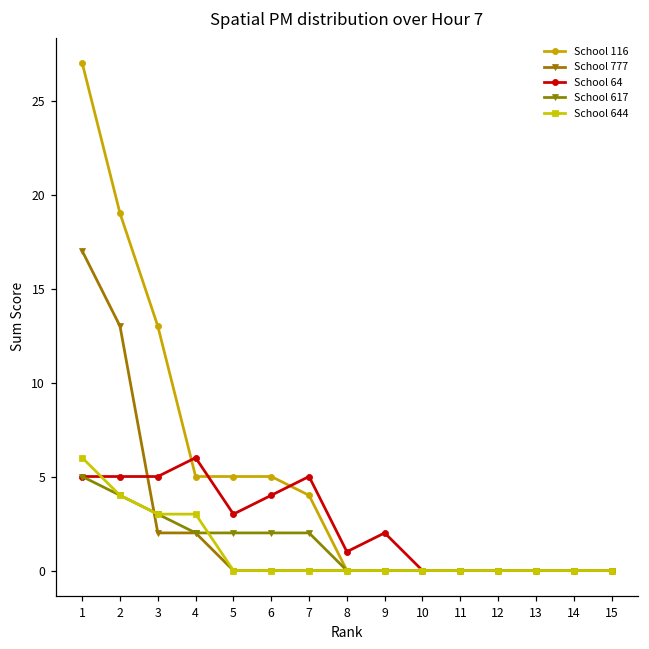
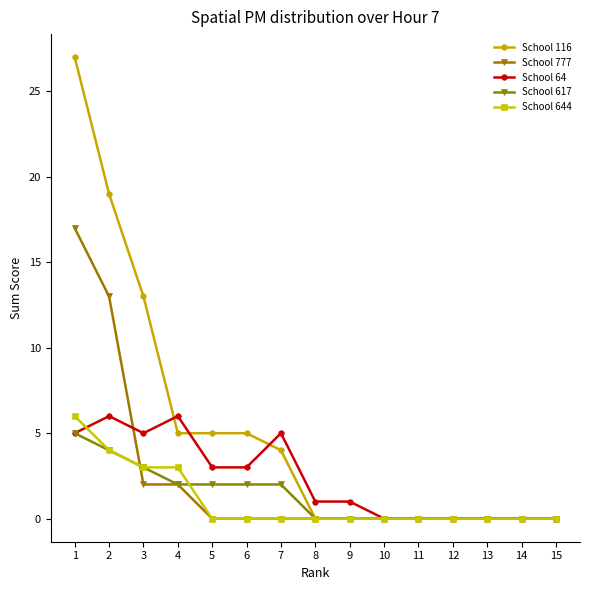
School 64, 2: 5 -> 6
School 64, 6: 4 -> 3
School 64, 9: 2 -> 1
